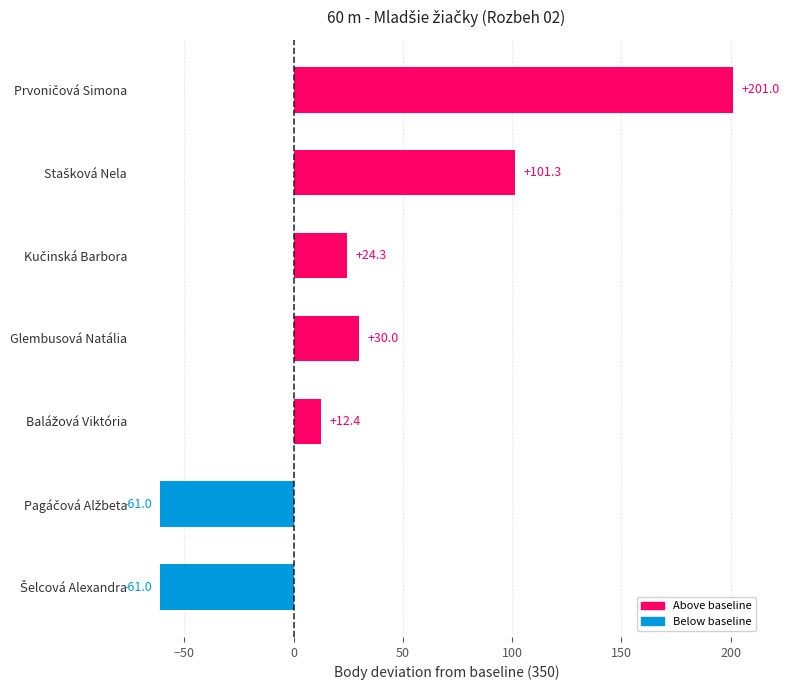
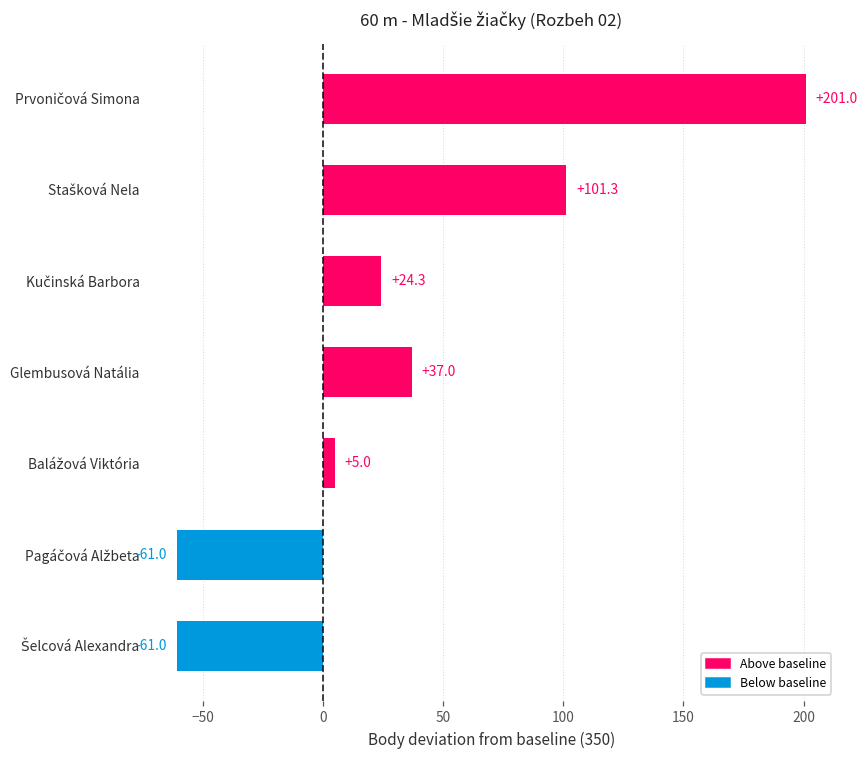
Glembusová Natália: +30.0 -> +37.0
Balážová Viktória: +12.4 -> +5.0
